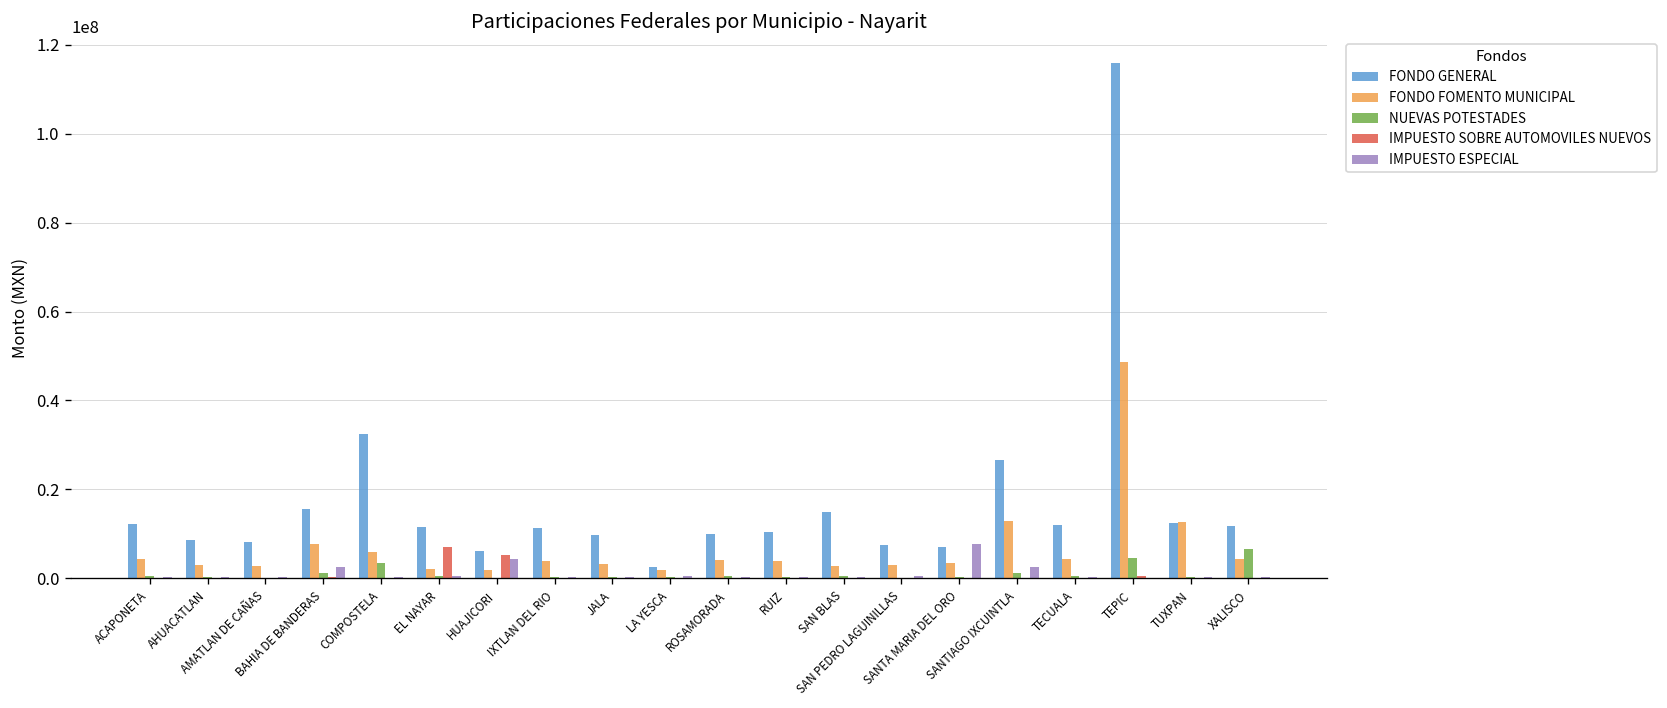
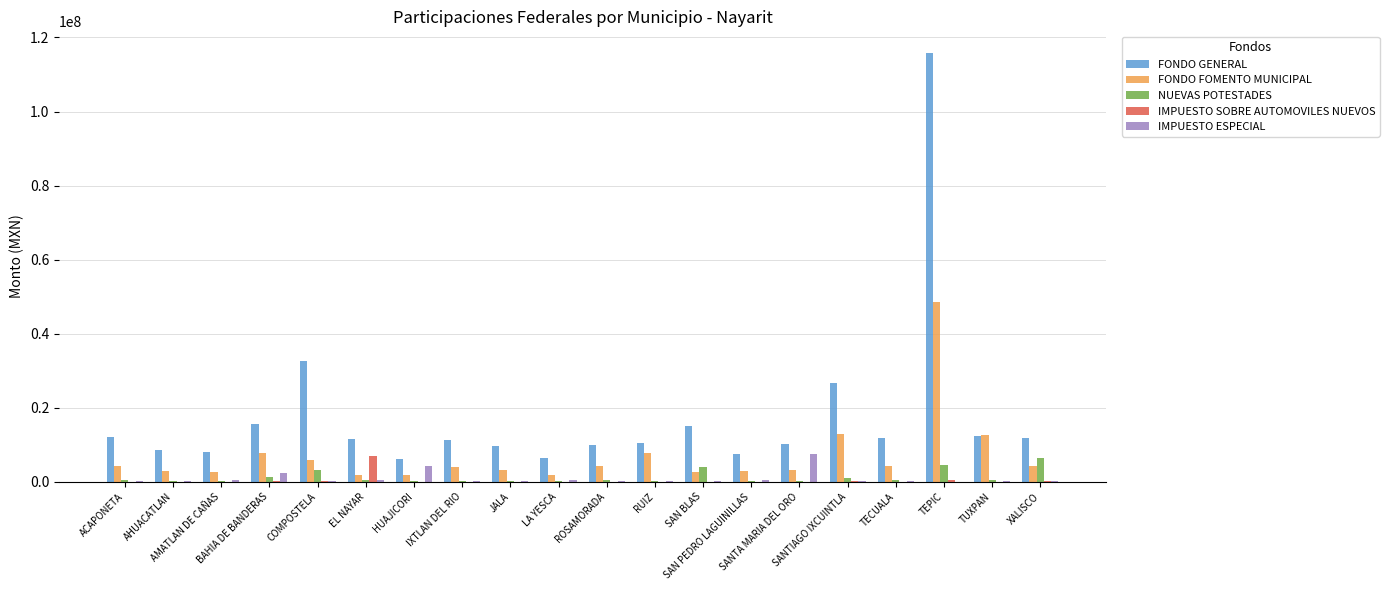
IMPUESTO SOBRE AUTOMOVILES NUEVOS, HUAJICORI: 5000000 -> 0
FONDO GENERAL, LA YESCA: 2000000 -> 6000000
FONDO FOMENTO MUNICIPAL, RUIZ: 4000000 -> 8000000
NUEVAS POTESTADES, SAN BLAS: 0 -> 4000000
FONDO GENERAL, SANTA MARIA DEL ORO: 7000000 -> 10000000
IMPUESTO ESPECIAL, SANTIAGO IXCUINTLA: 3000000 -> 0
